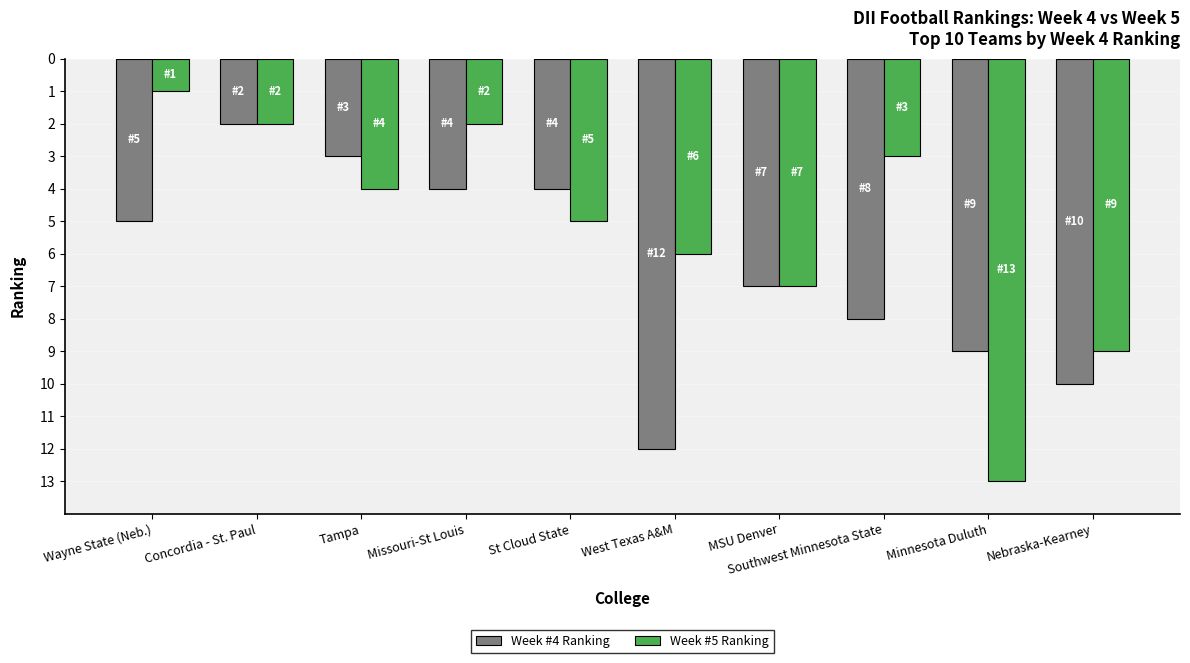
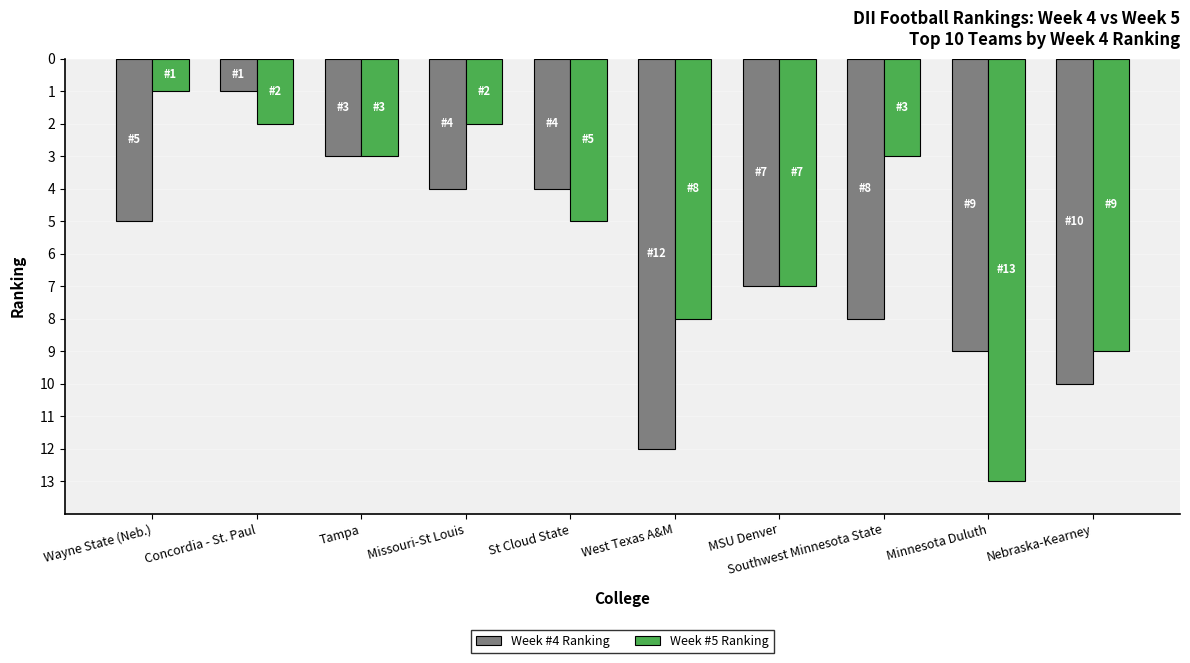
Week #4 Ranking, Concordia - St. Paul: 2 -> 1
Week #5 Ranking, Tampa: 4 -> 3
Week #5 Ranking, West Texas A&M: 6 -> 8
